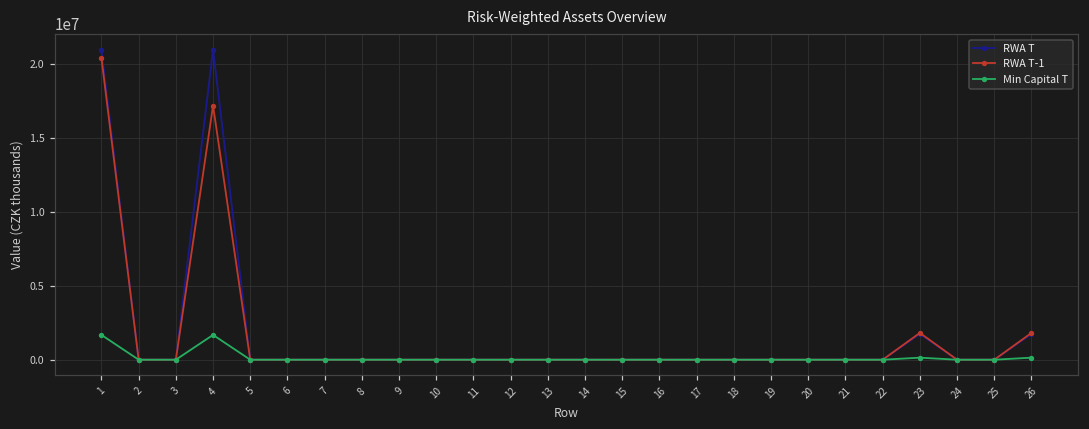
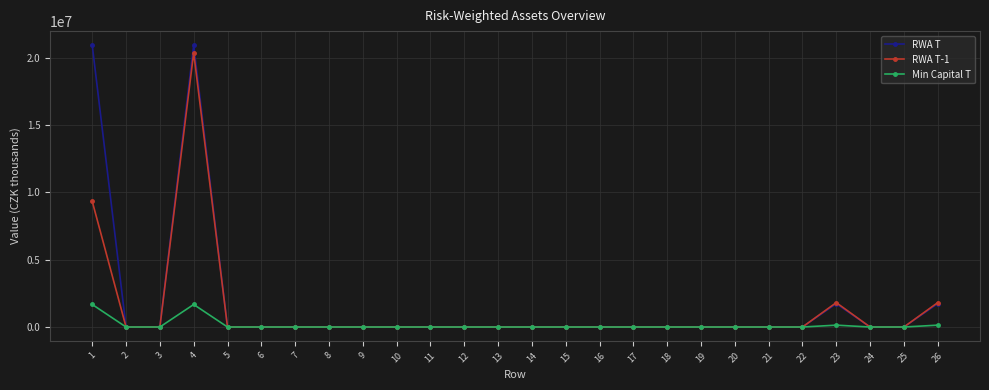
RWA T-1, 1: 20400000 -> 9300000
RWA T-1, 4: 17200000 -> 20400000
